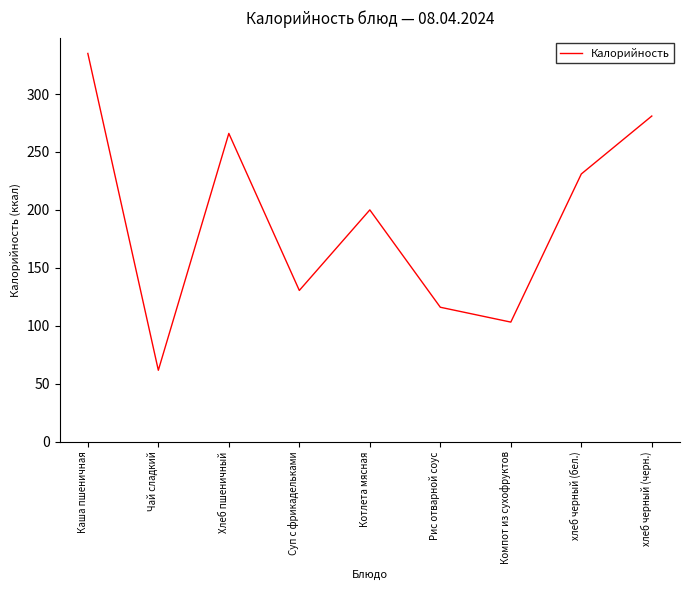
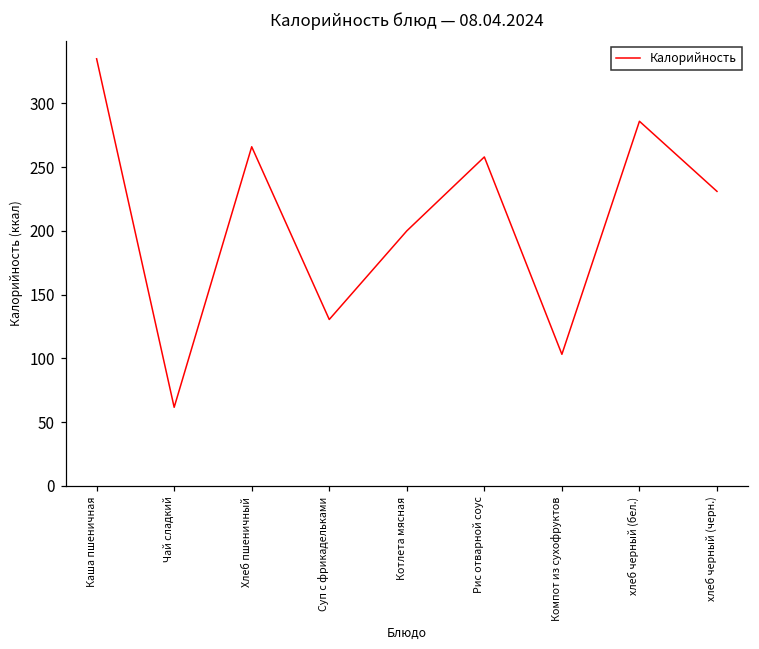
Рис отварной соус: 116 -> 258
хлеб черный (бел.): 231 -> 286
хлеб черный (черн.): 281 -> 231
